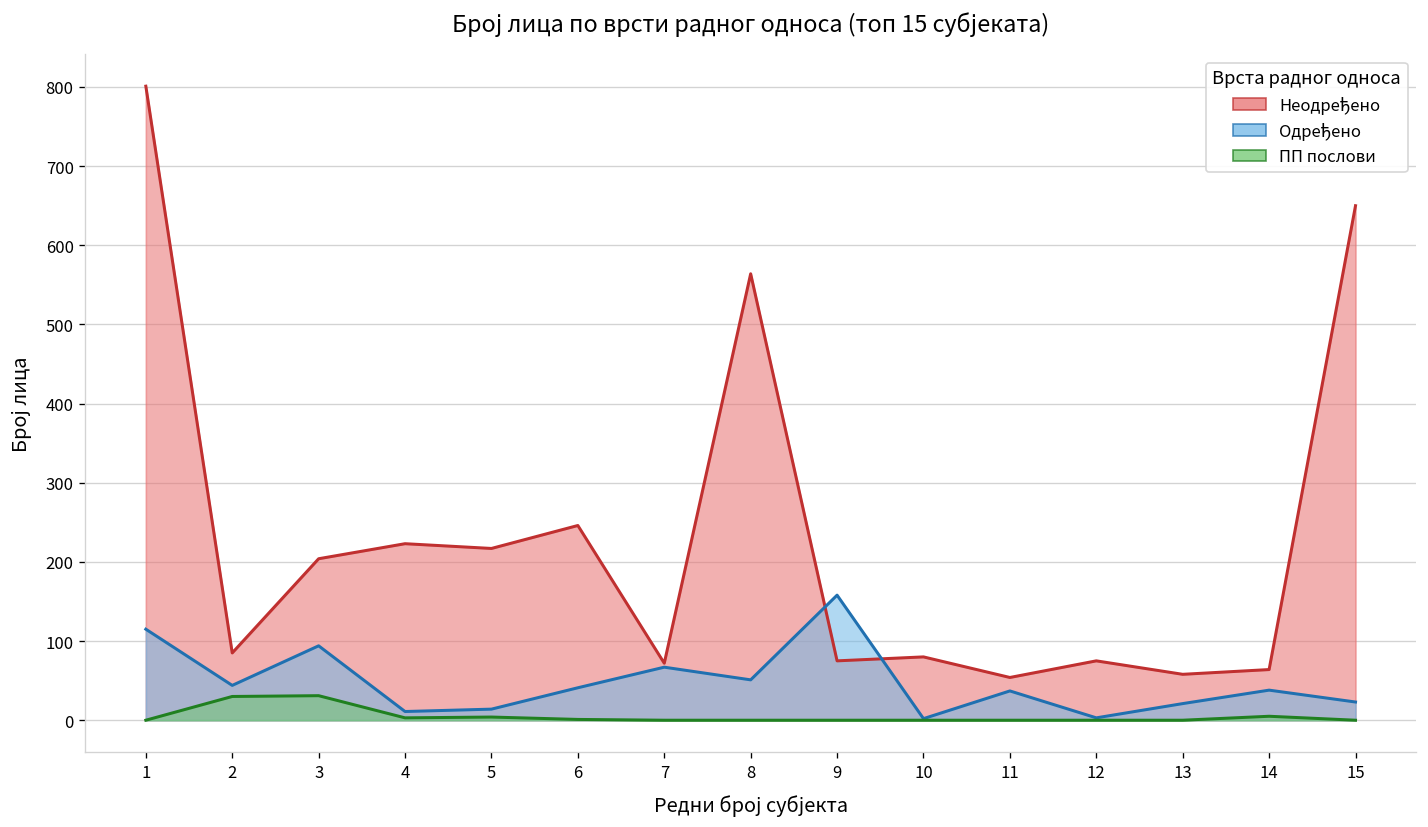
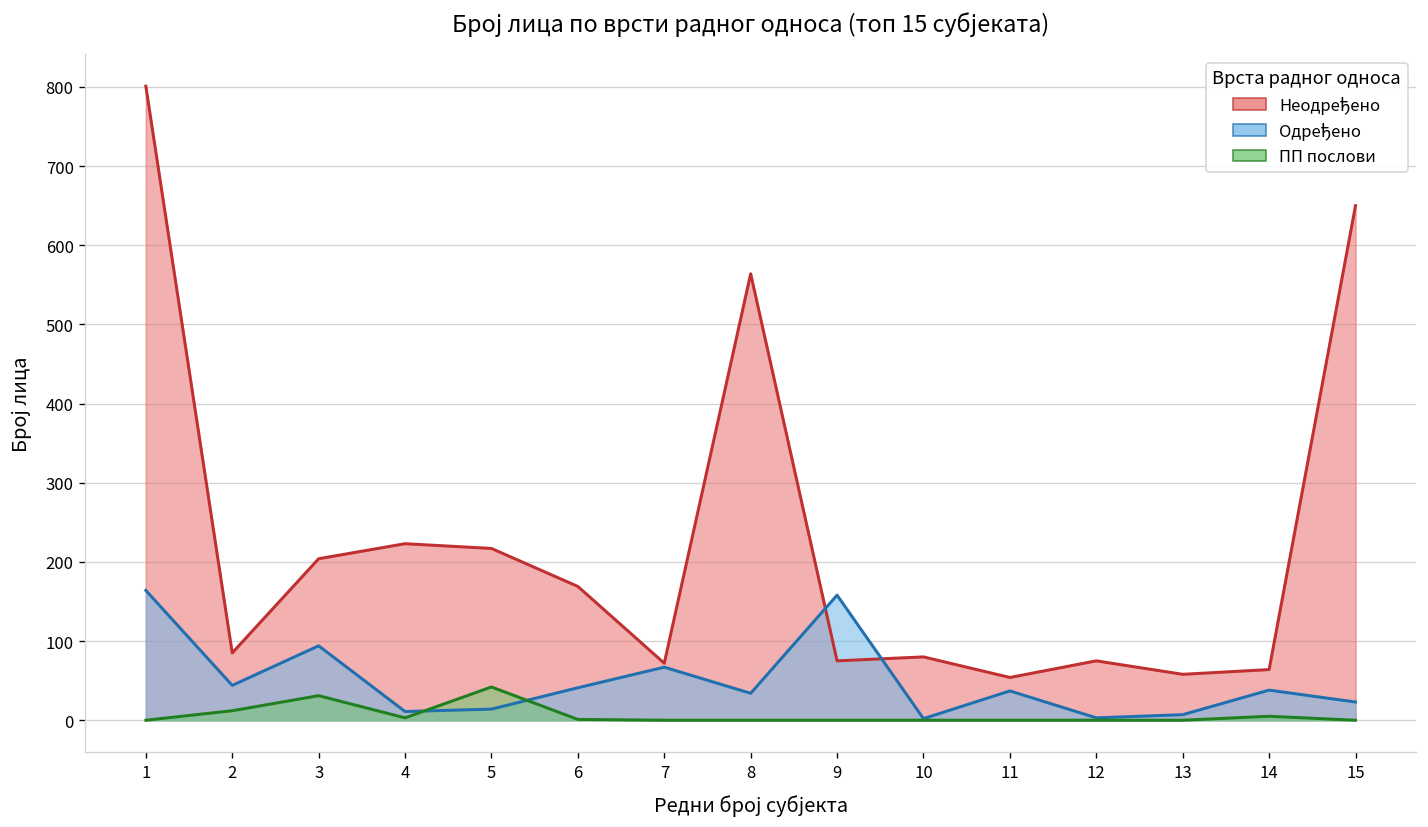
Одређено, 1: 120 -> 160
ПП послови, 2: 30 -> 10
ПП послови, 5: 0 -> 40
Неодређено, 6: 250 -> 170
Одређено, 8: 50 -> 30
Одређено, 13: 20 -> 10
